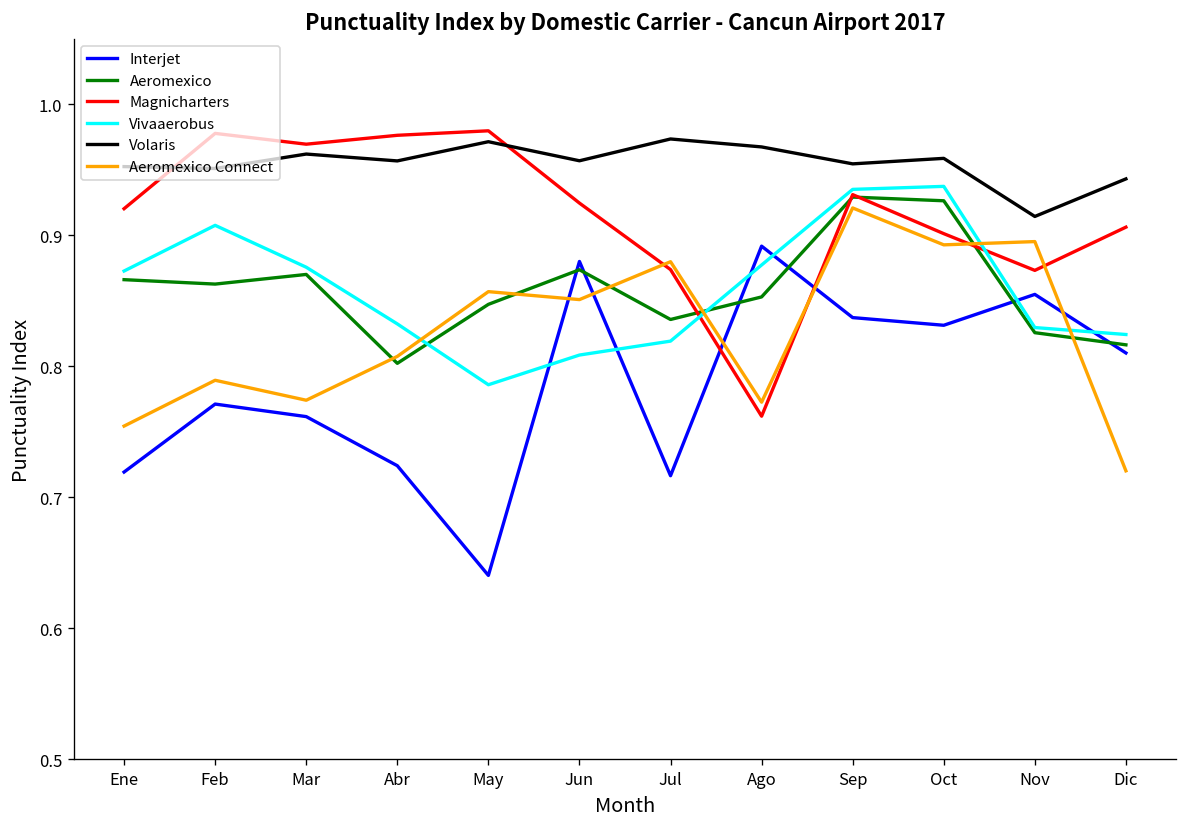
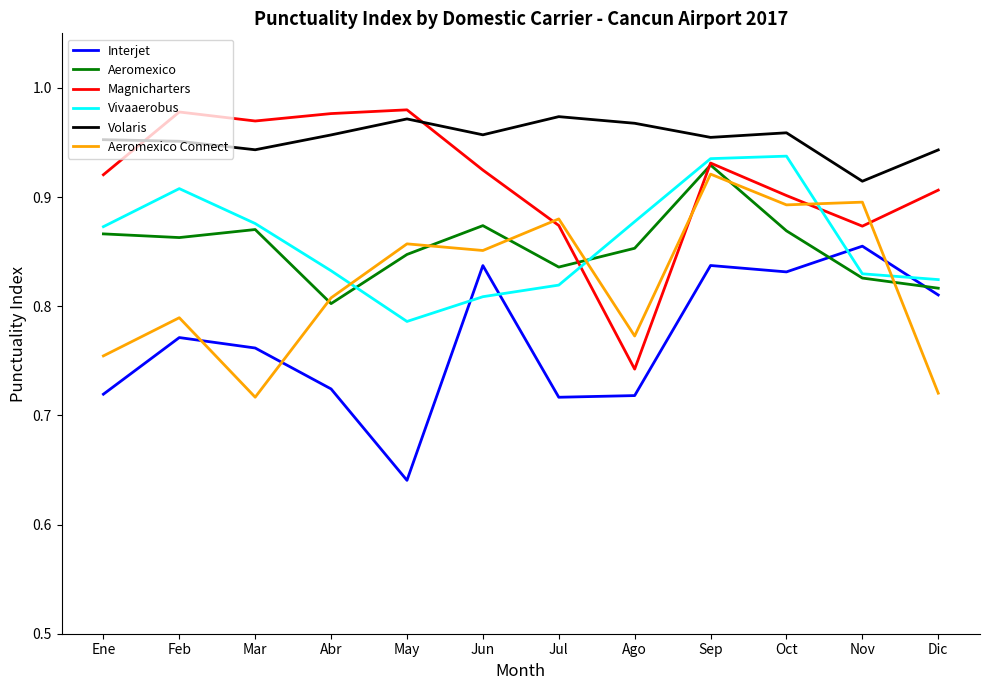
Volaris, Mar: 0.962 -> 0.943
Aeromexico Connect, Mar: 0.774 -> 0.717
Interjet, Jun: 0.880 -> 0.837
Interjet, Ago: 0.892 -> 0.718
Magnicharters, Ago: 0.762 -> 0.742
Aeromexico, Oct: 0.927 -> 0.869
